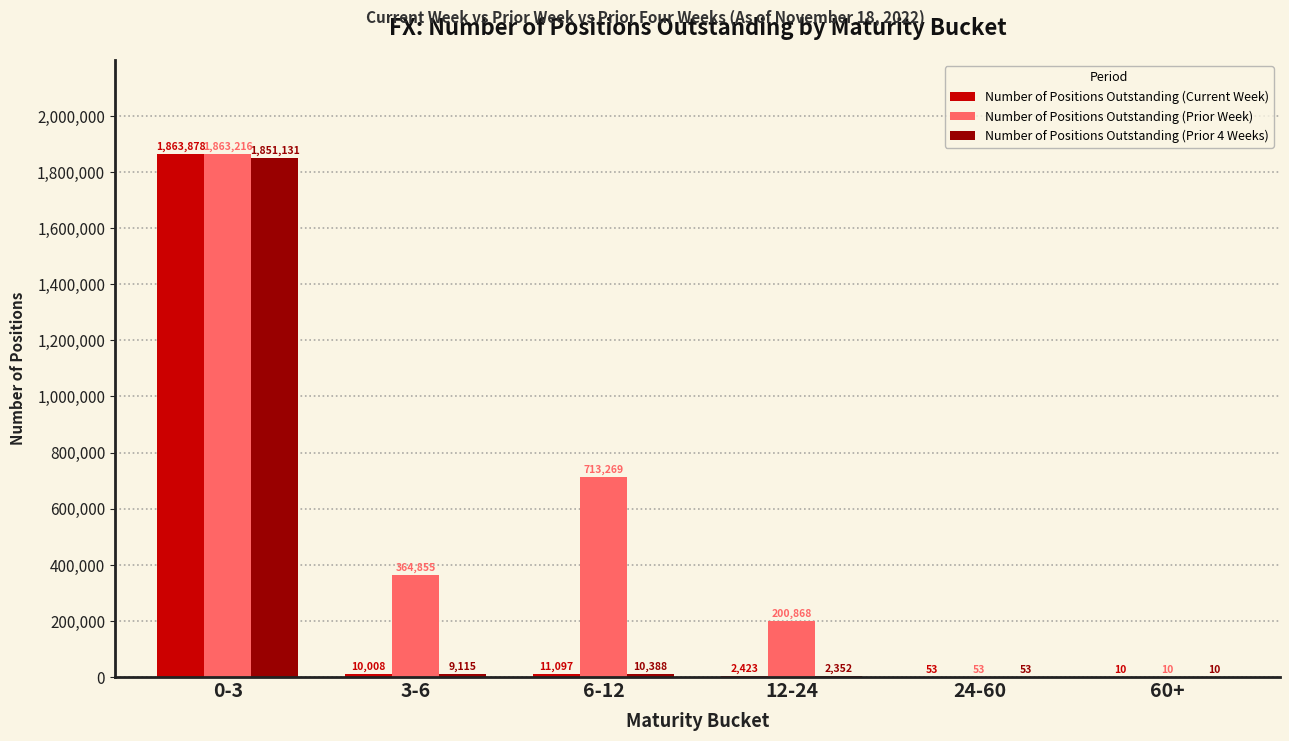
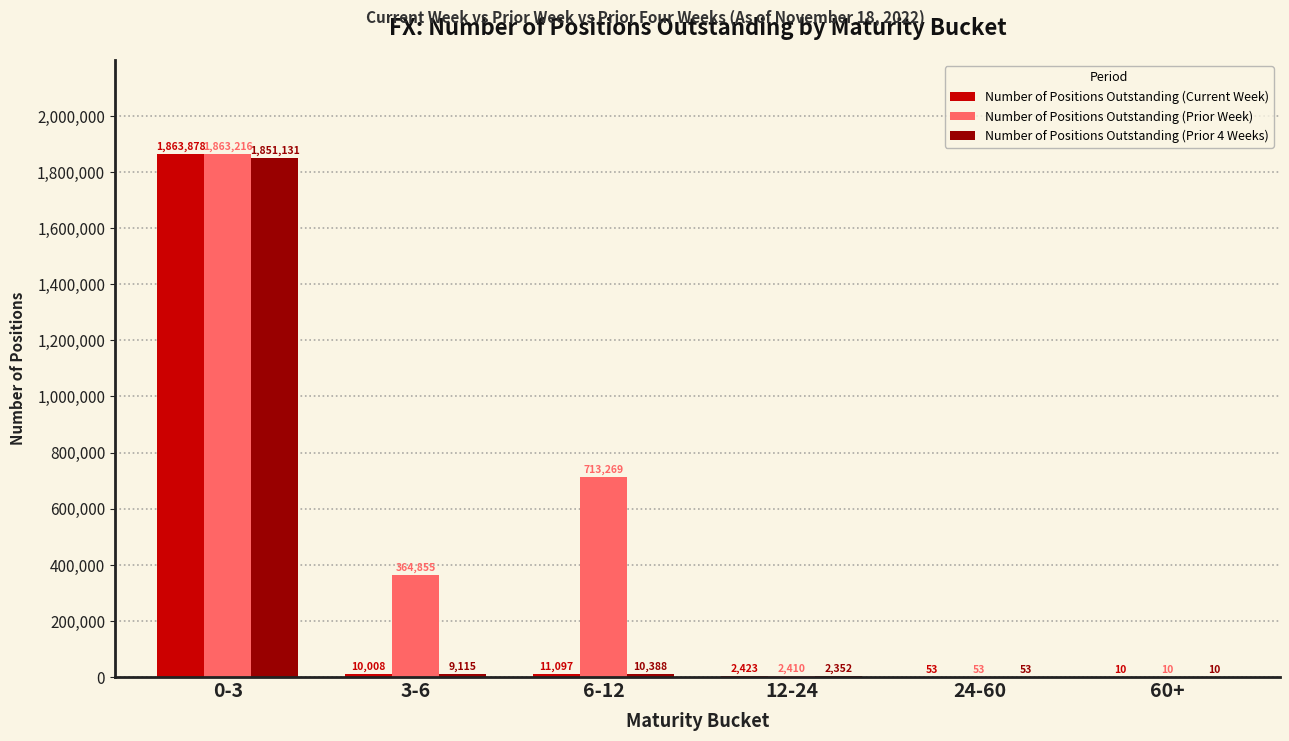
Number of Positions Outstanding (Prior Week), 12-24: 200,868 -> 2,410
